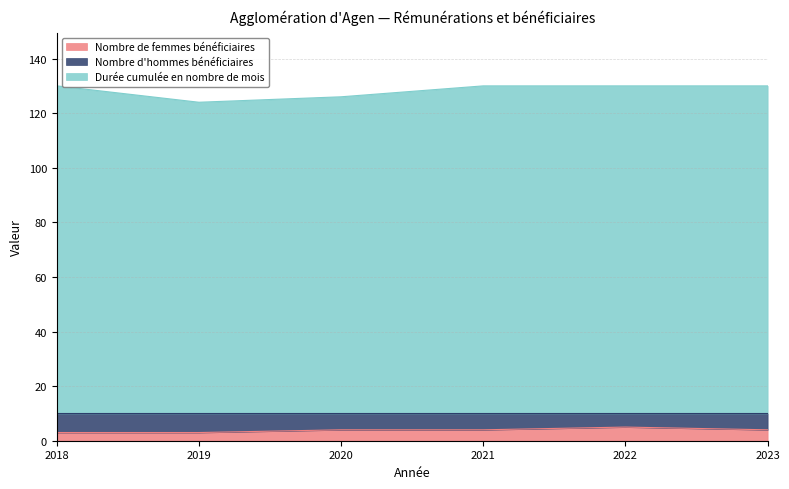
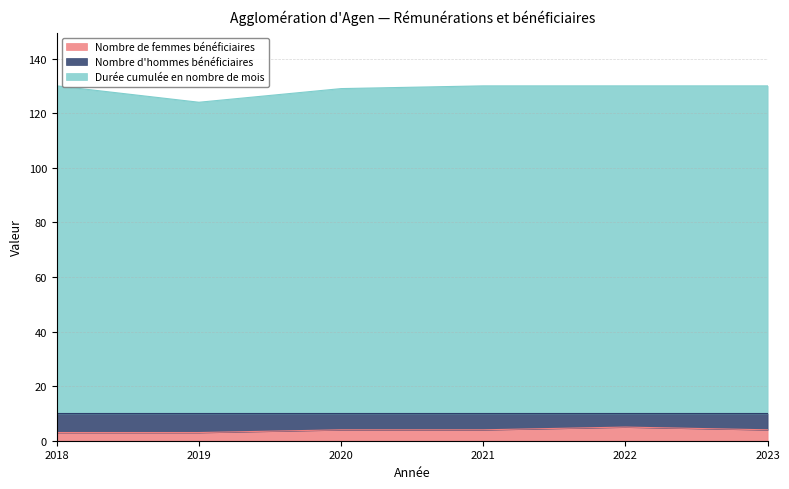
Durée cumulée en nombre de mois, 2020: 126 -> 129
